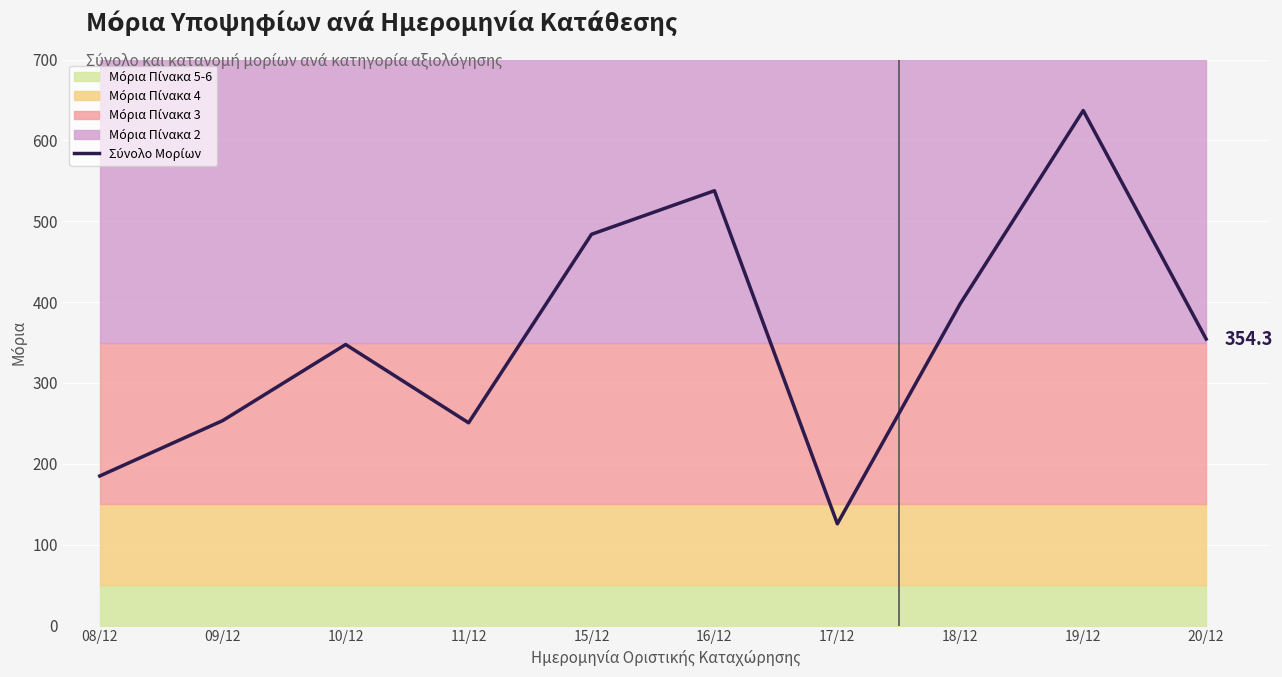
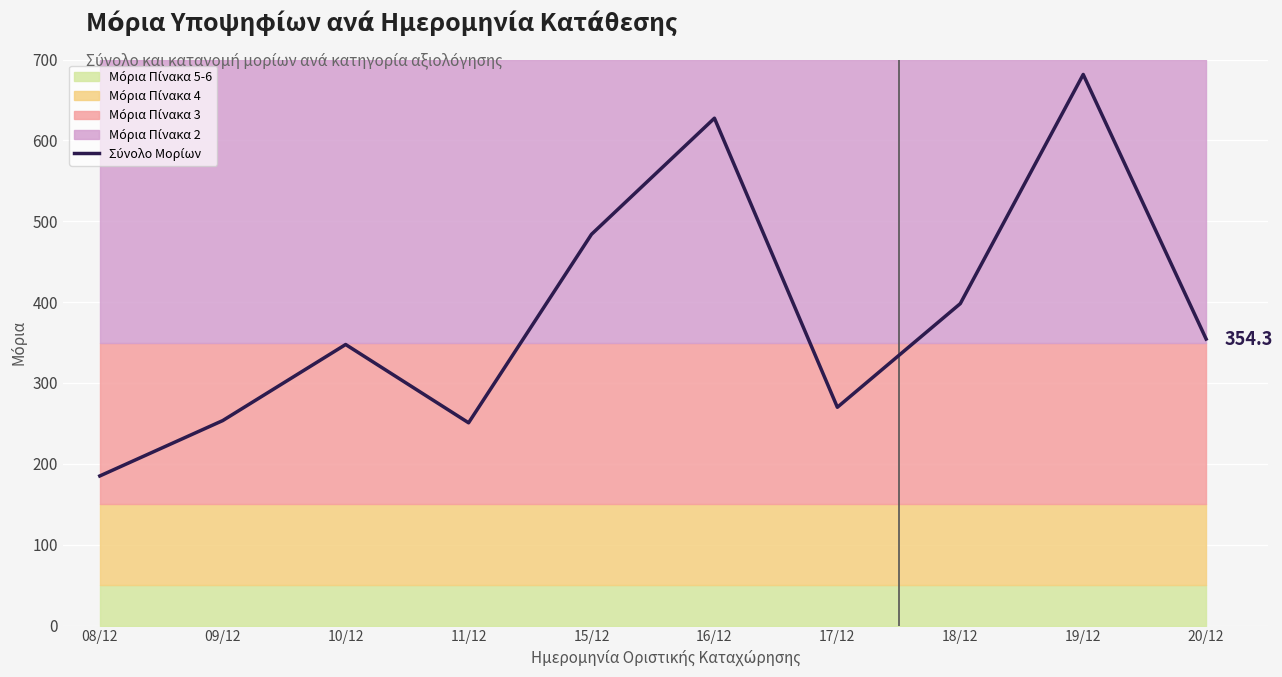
Σύνολο Μορίων, 16/12: 540 -> 630
Σύνολο Μορίων, 17/12: 130 -> 270
Σύνολο Μορίων, 19/12: 640 -> 680
